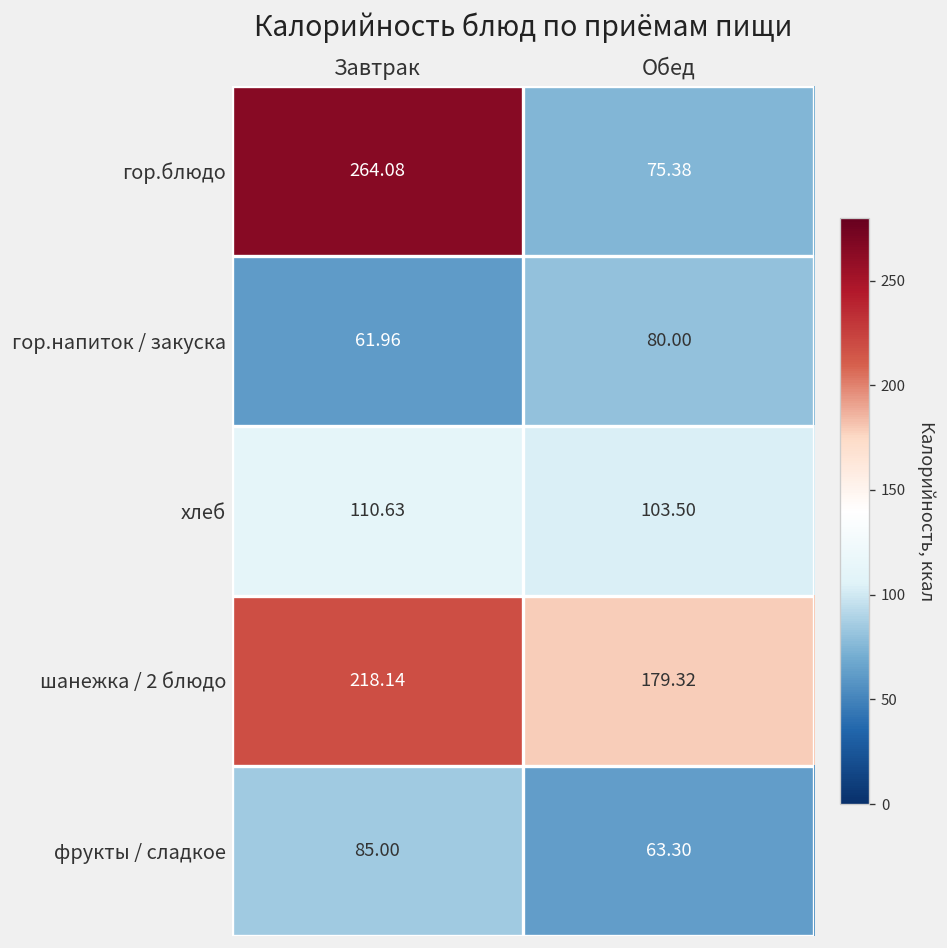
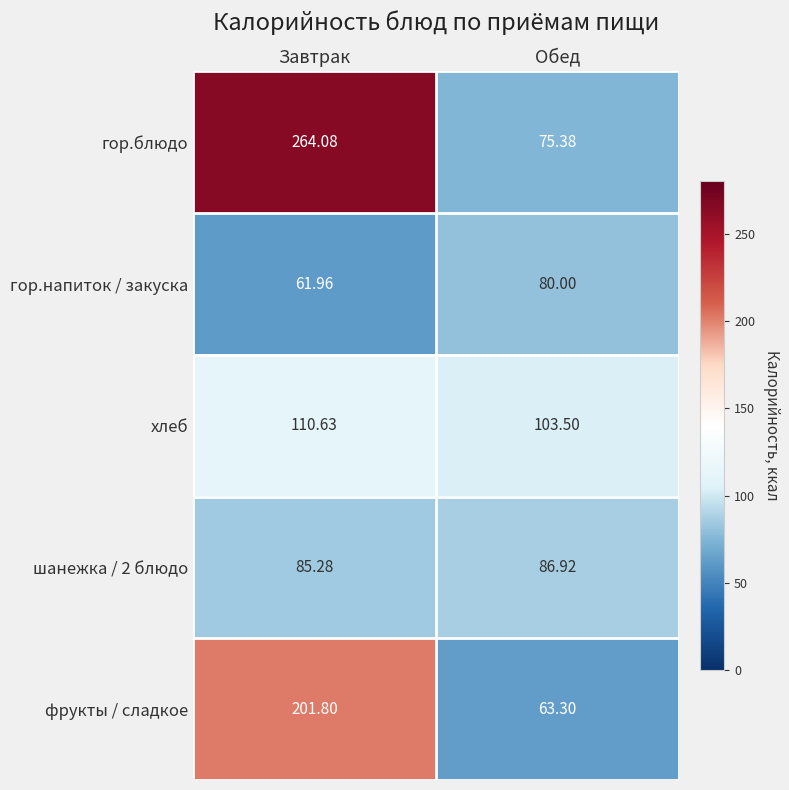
шанежка / 2 блюдо, Завтрак: 218.14 -> 85.28
шанежка / 2 блюдо, Обед: 179.32 -> 86.92
фрукты / сладкое, Завтрак: 85.00 -> 201.80
